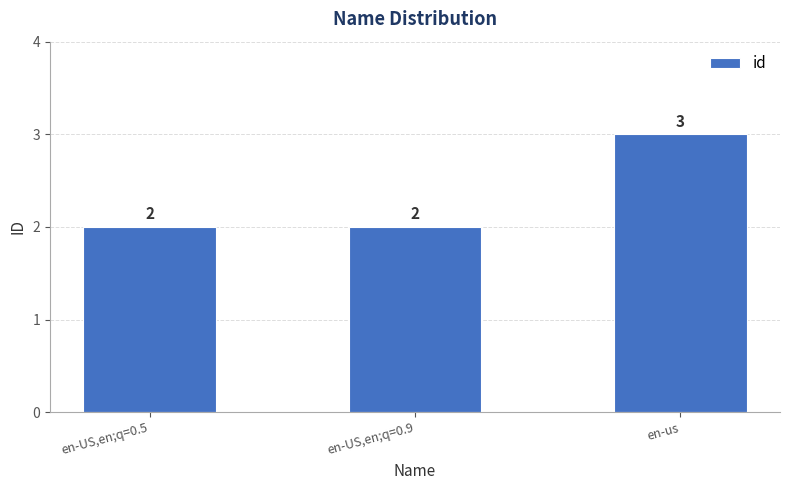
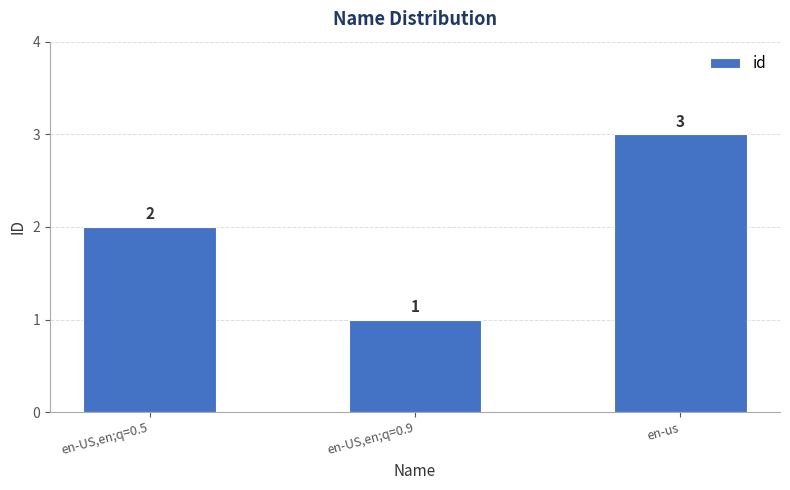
en-US,en;q=0.9: 2 -> 1
